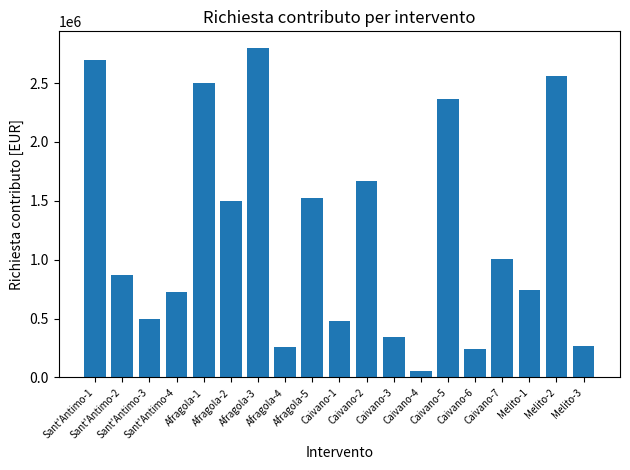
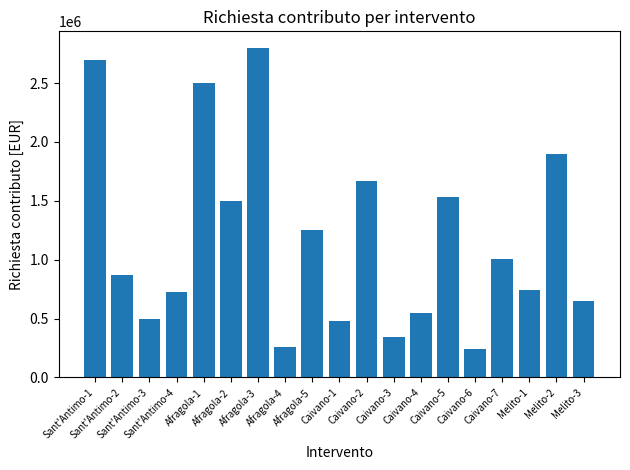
Afragola-5: 1520000 -> 1250000
Caivano-4: 60000 -> 540000
Caivano-5: 2360000 -> 1530000
Melito-2: 2560000 -> 1900000
Melito-3: 270000 -> 650000
